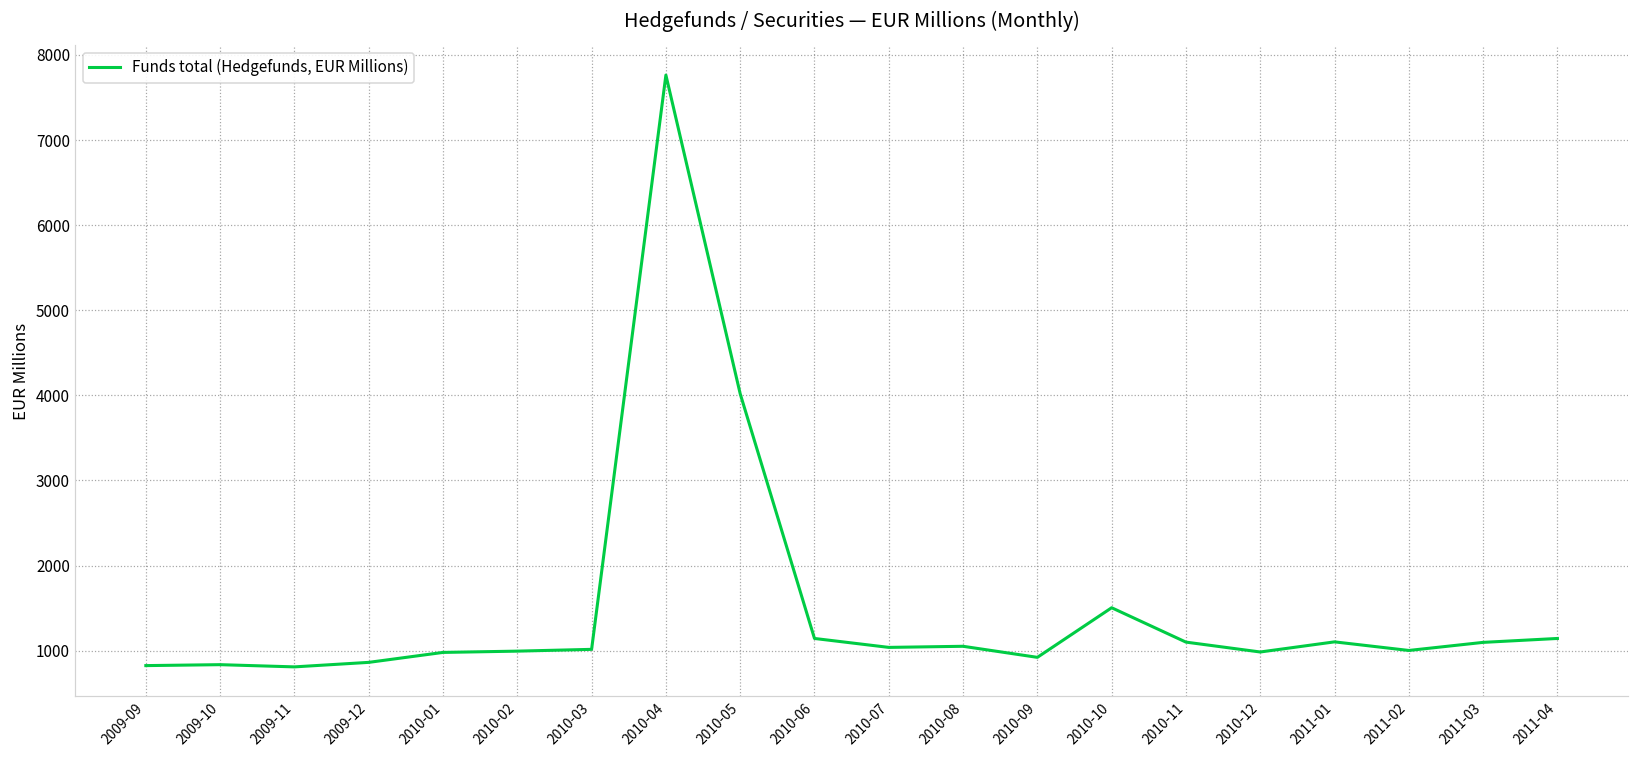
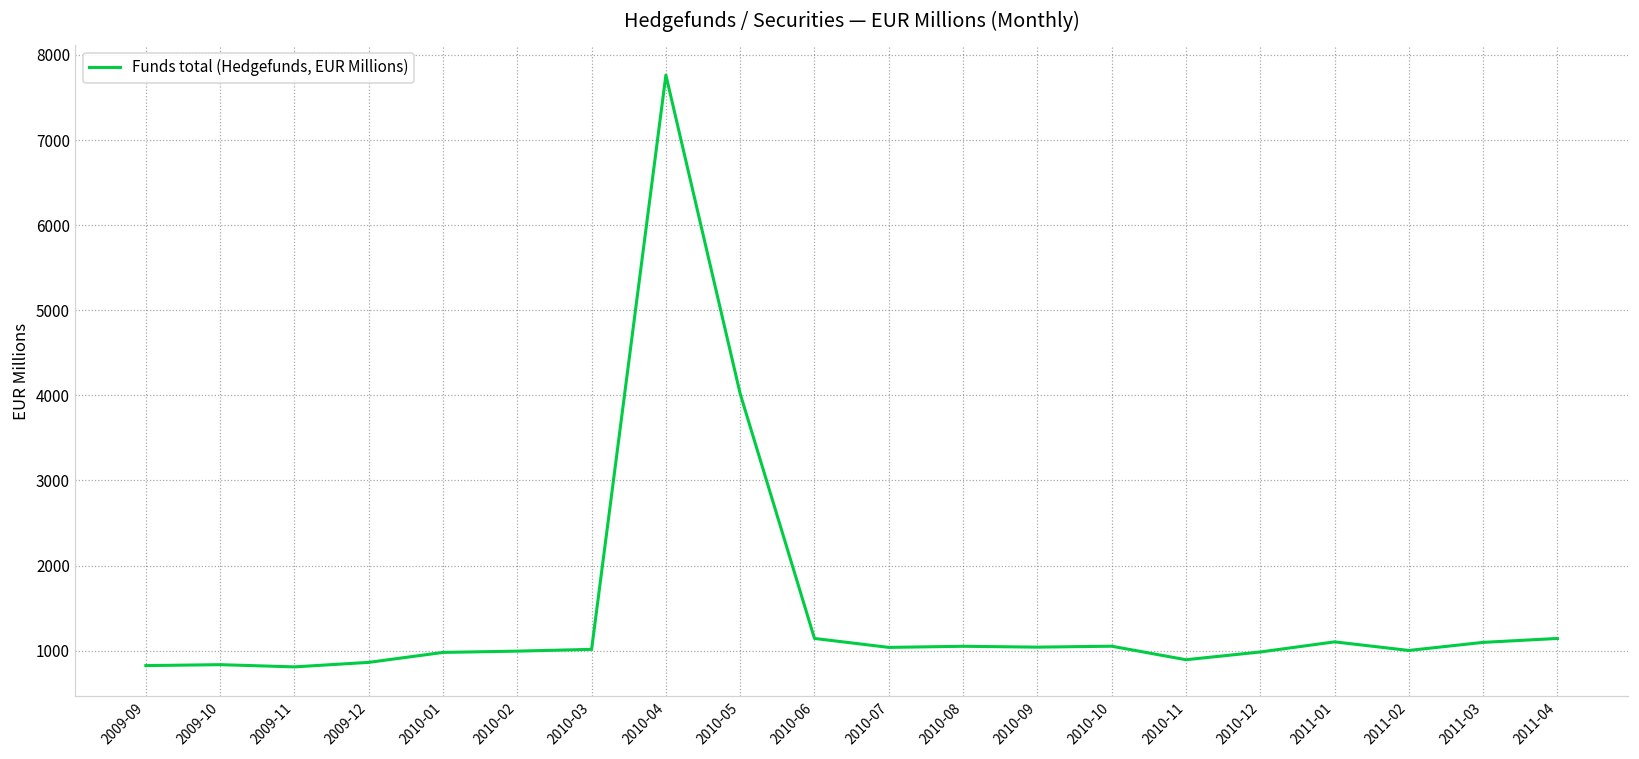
2010-09: 900 -> 1000
2010-10: 1500 -> 1100
2010-11: 1100 -> 900
